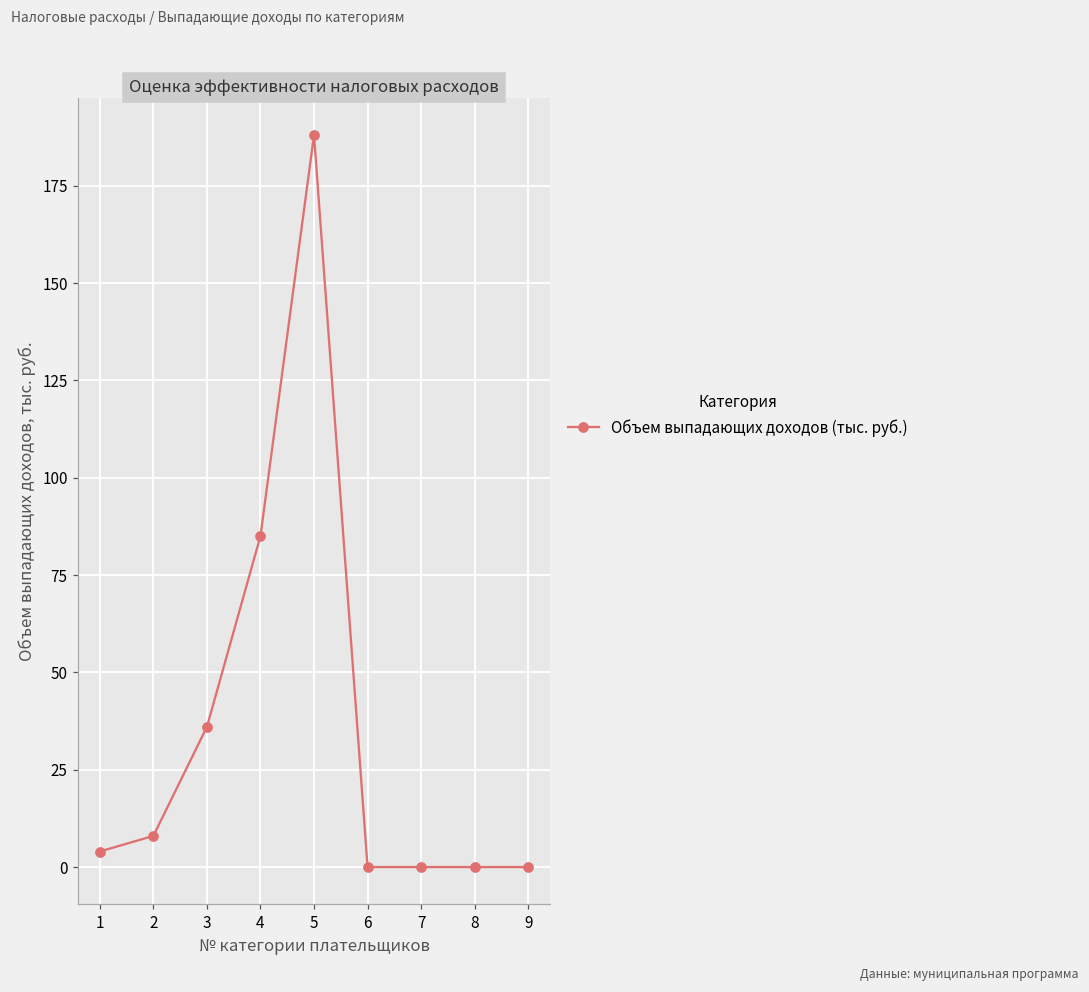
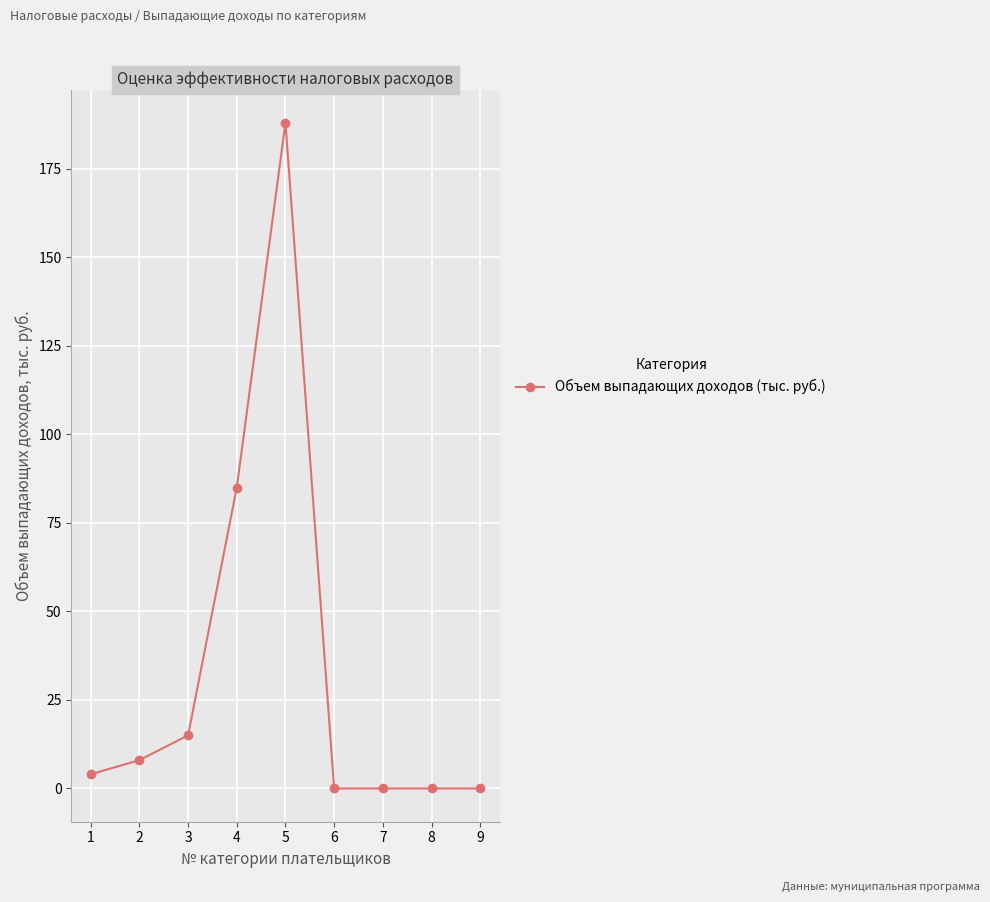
3: 36 -> 15
